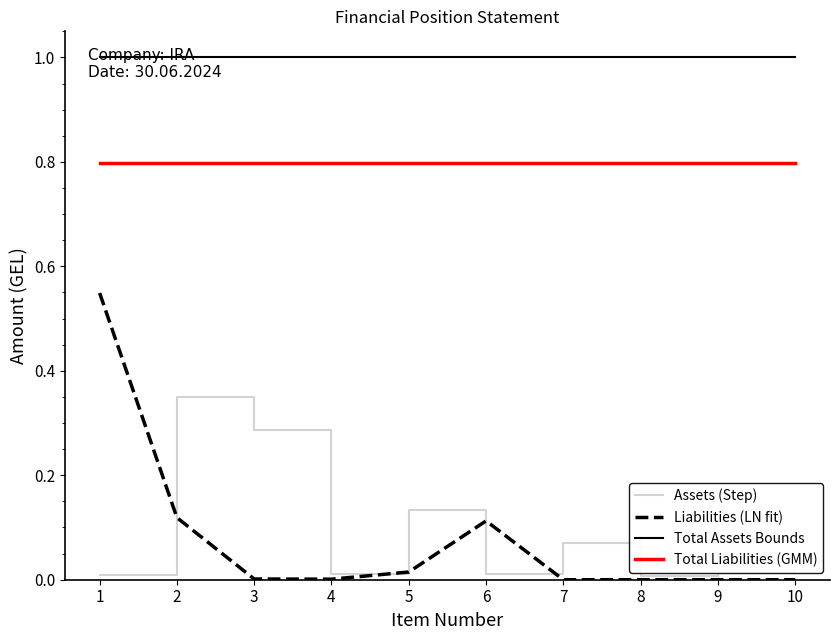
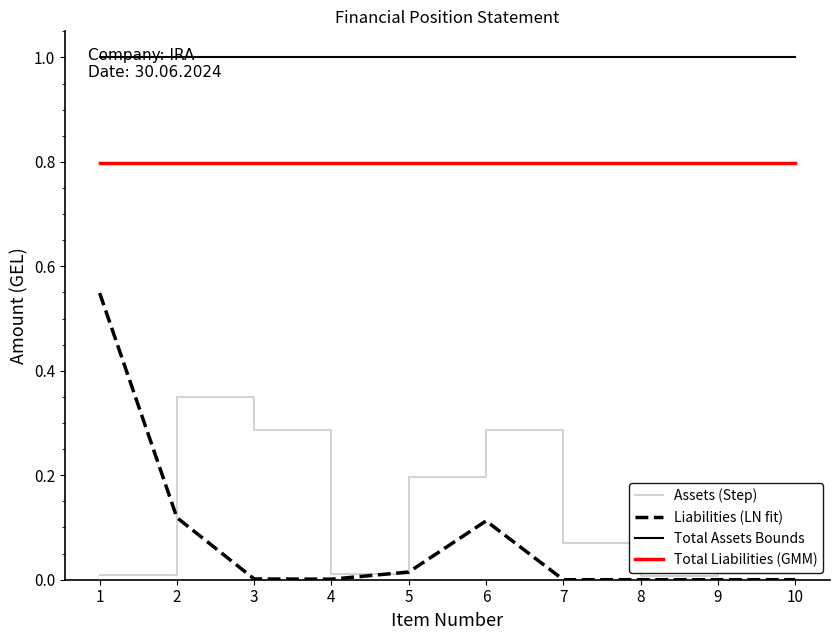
Assets (Step), 5: 0.13 -> 0.20
Assets (Step), 6: 0.01 -> 0.29
